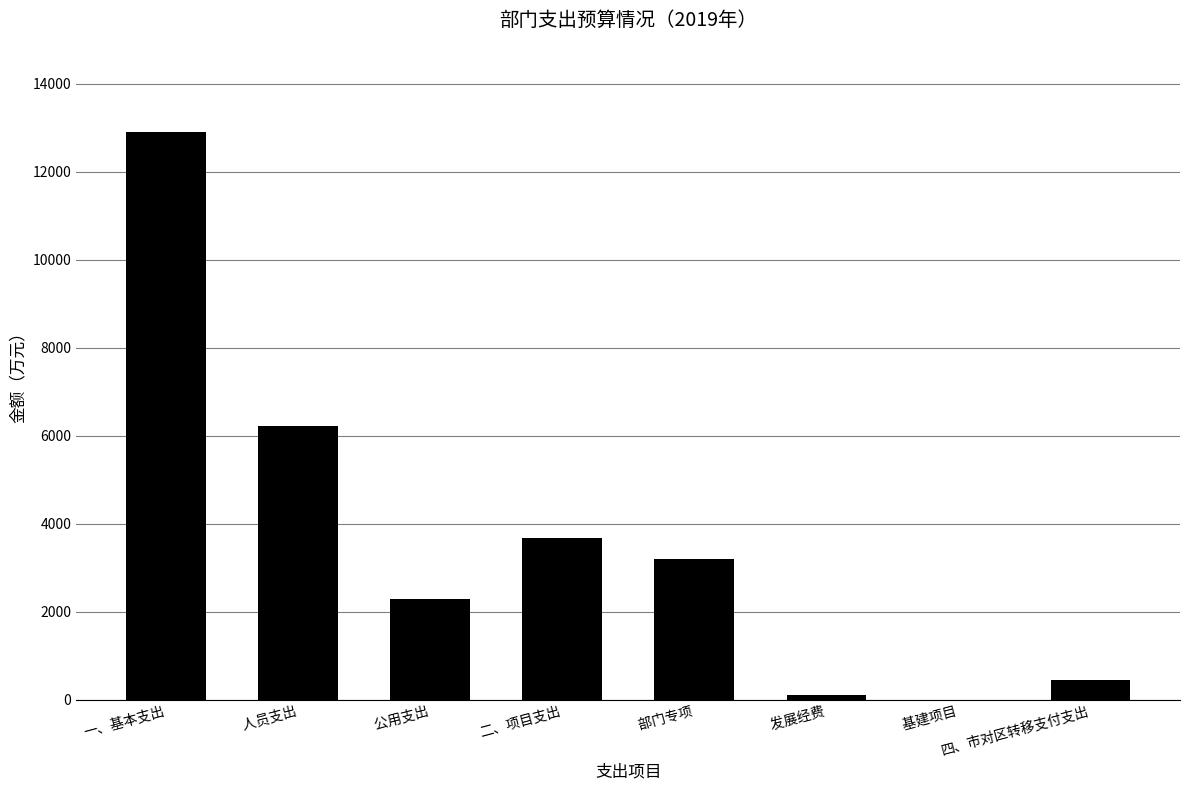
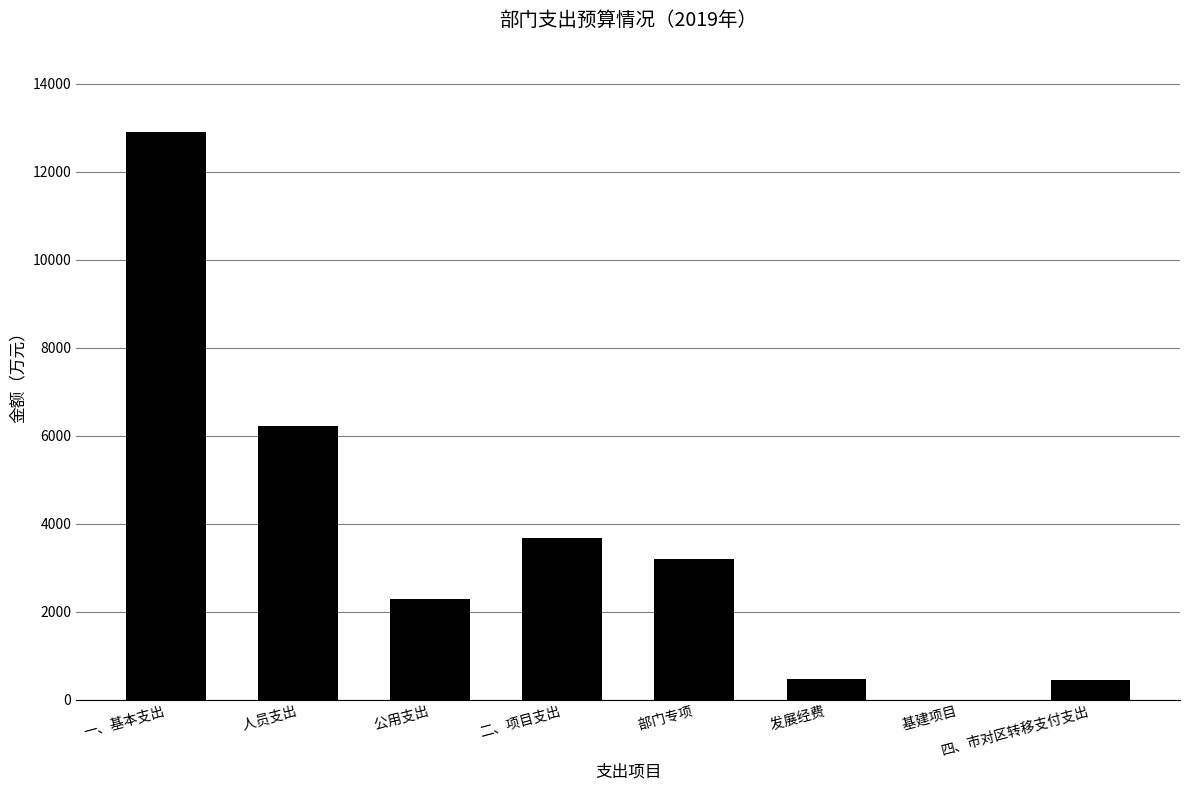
发展经费: 100 -> 500
